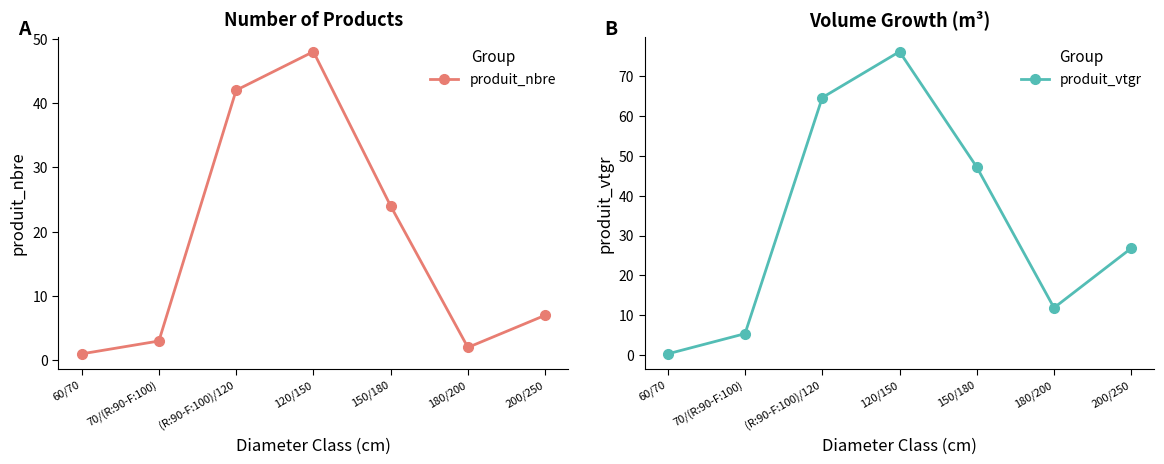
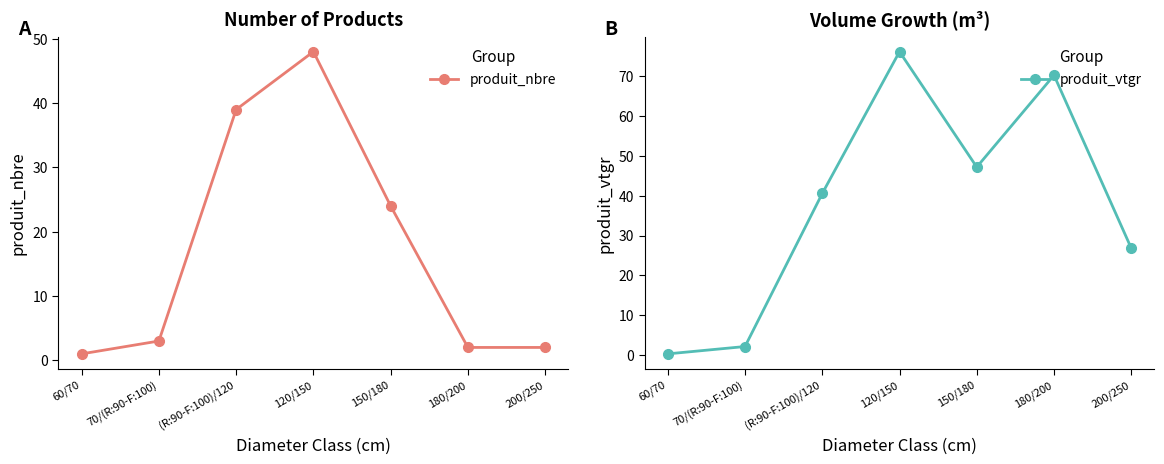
Number of Products, (R:90-F:100)/120: 42 -> 39
Number of Products, 200/250: 7 -> 2
Volume Growth (m³), 70/(R:90-F:100): 5 -> 2
Volume Growth (m³), (R:90-F:100)/120: 65 -> 41
Volume Growth (m³), 180/200: 12 -> 70
